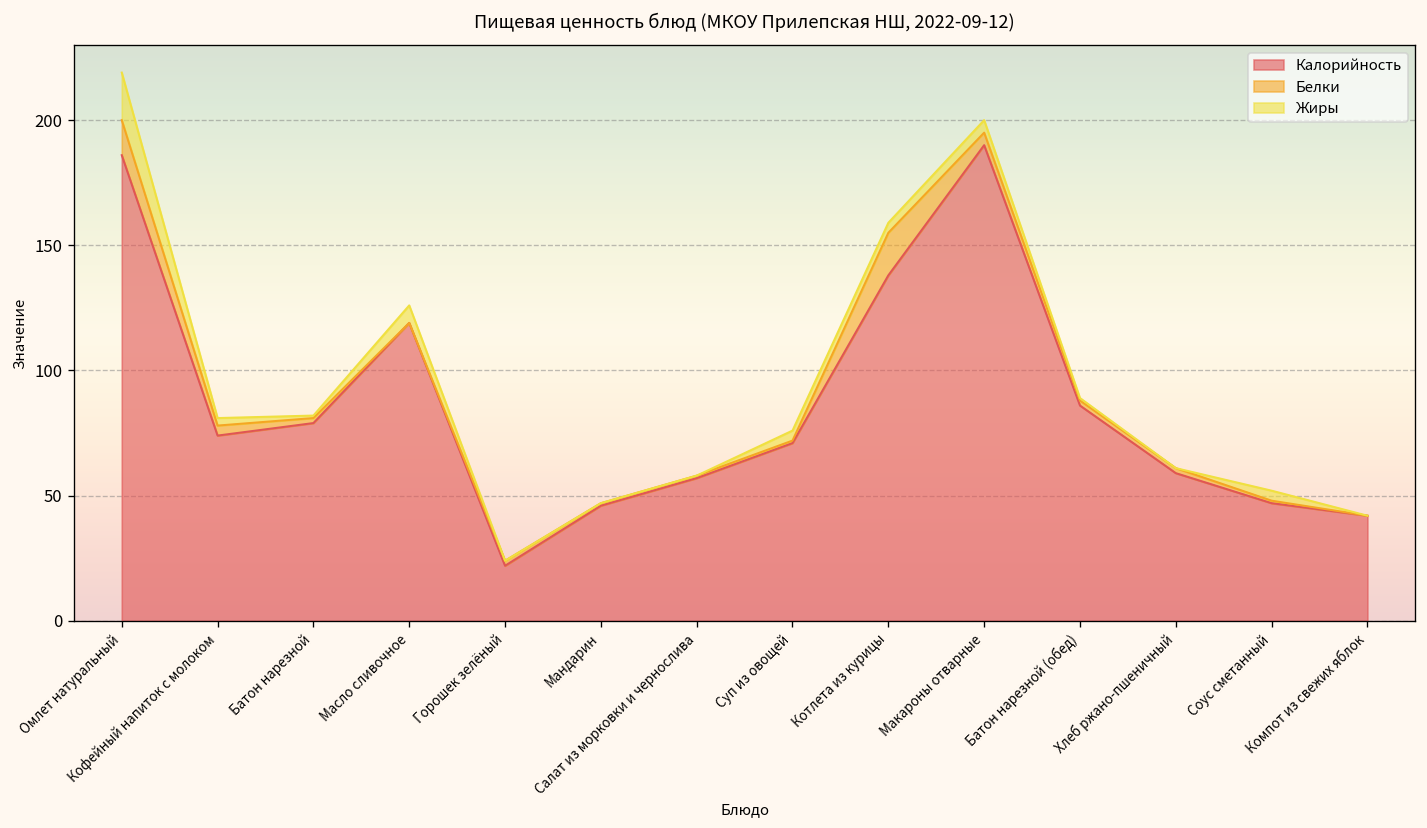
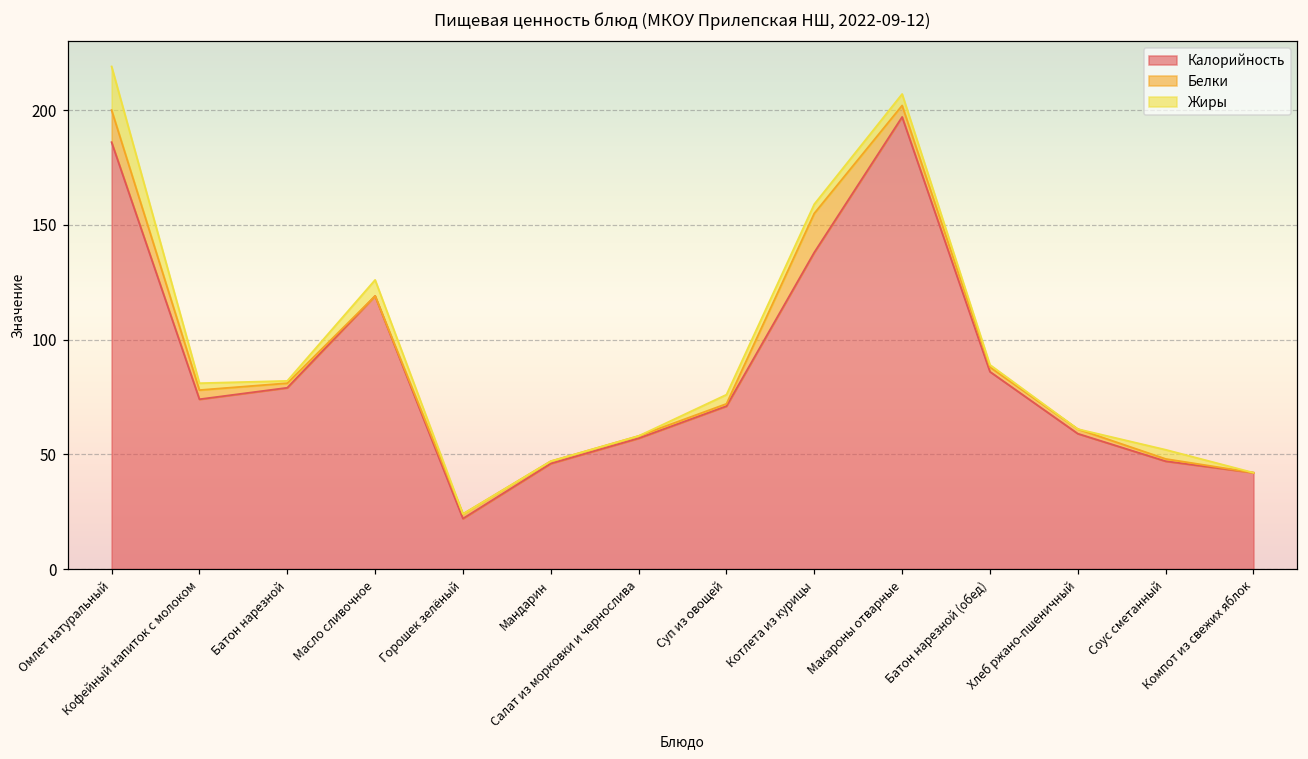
Калорийность, Макароны отварные: 190 -> 197
